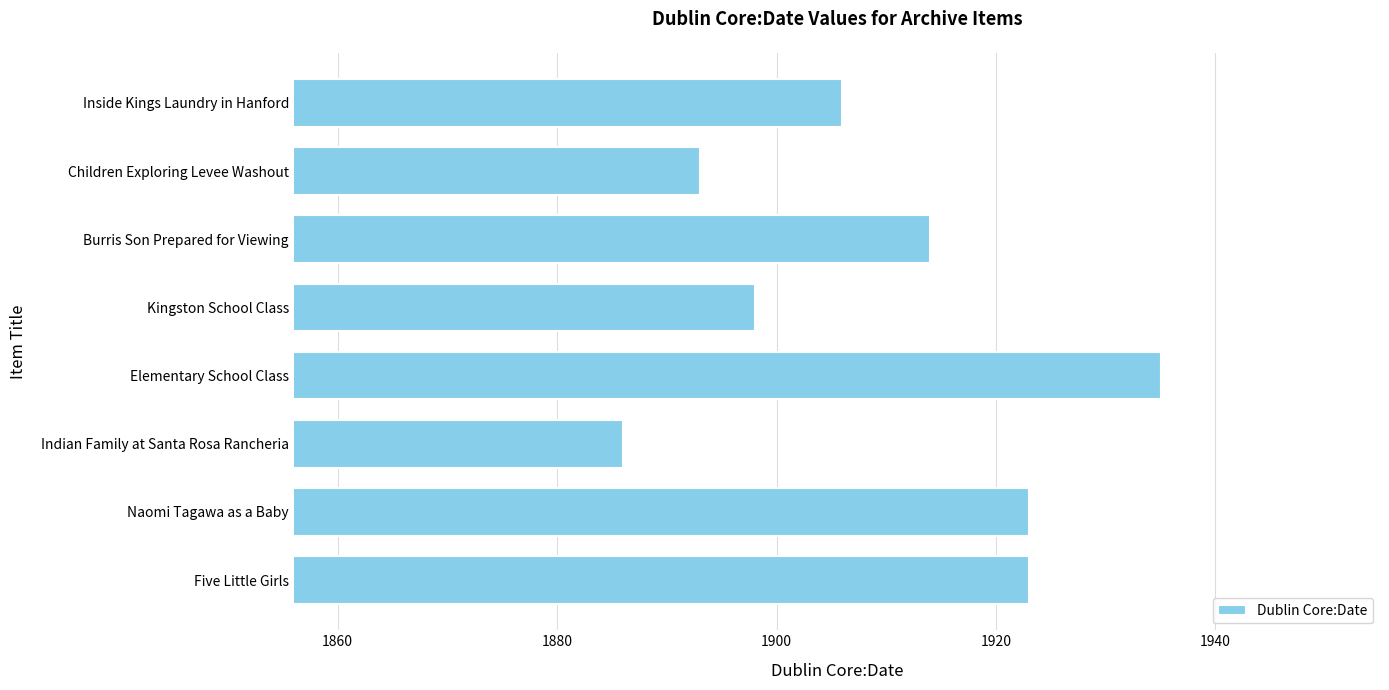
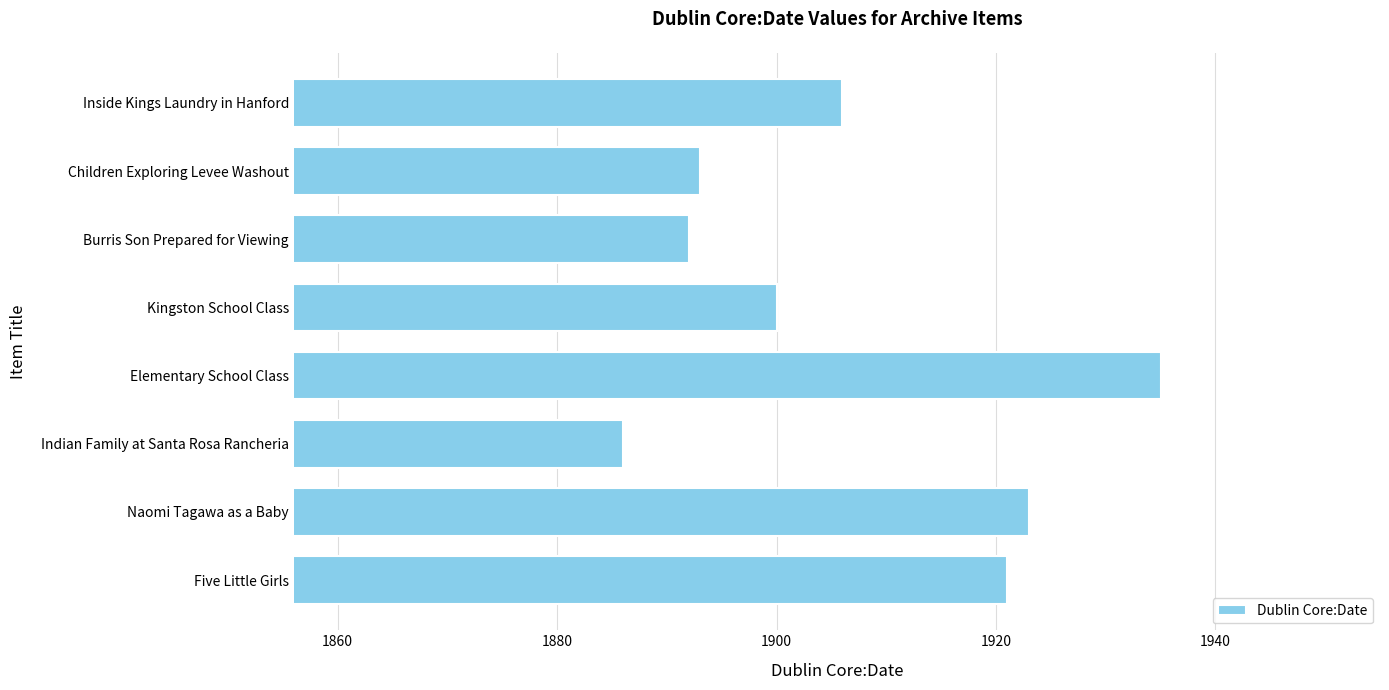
Burris Son Prepared for Viewing: 1914 -> 1892
Kingston School Class: 1898 -> 1900
Five Little Girls: 1923 -> 1921
